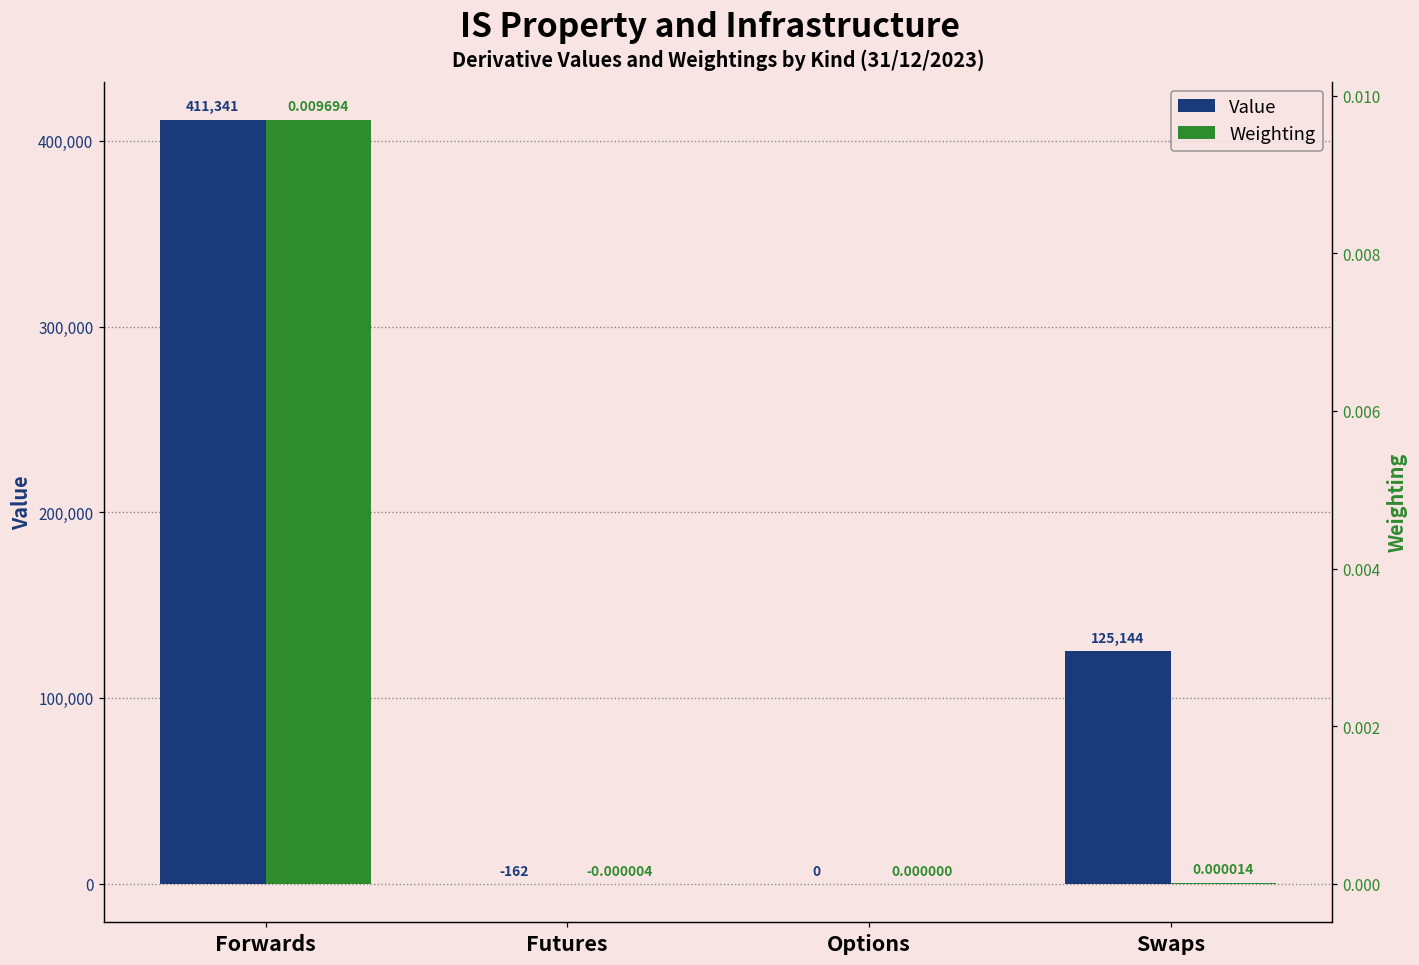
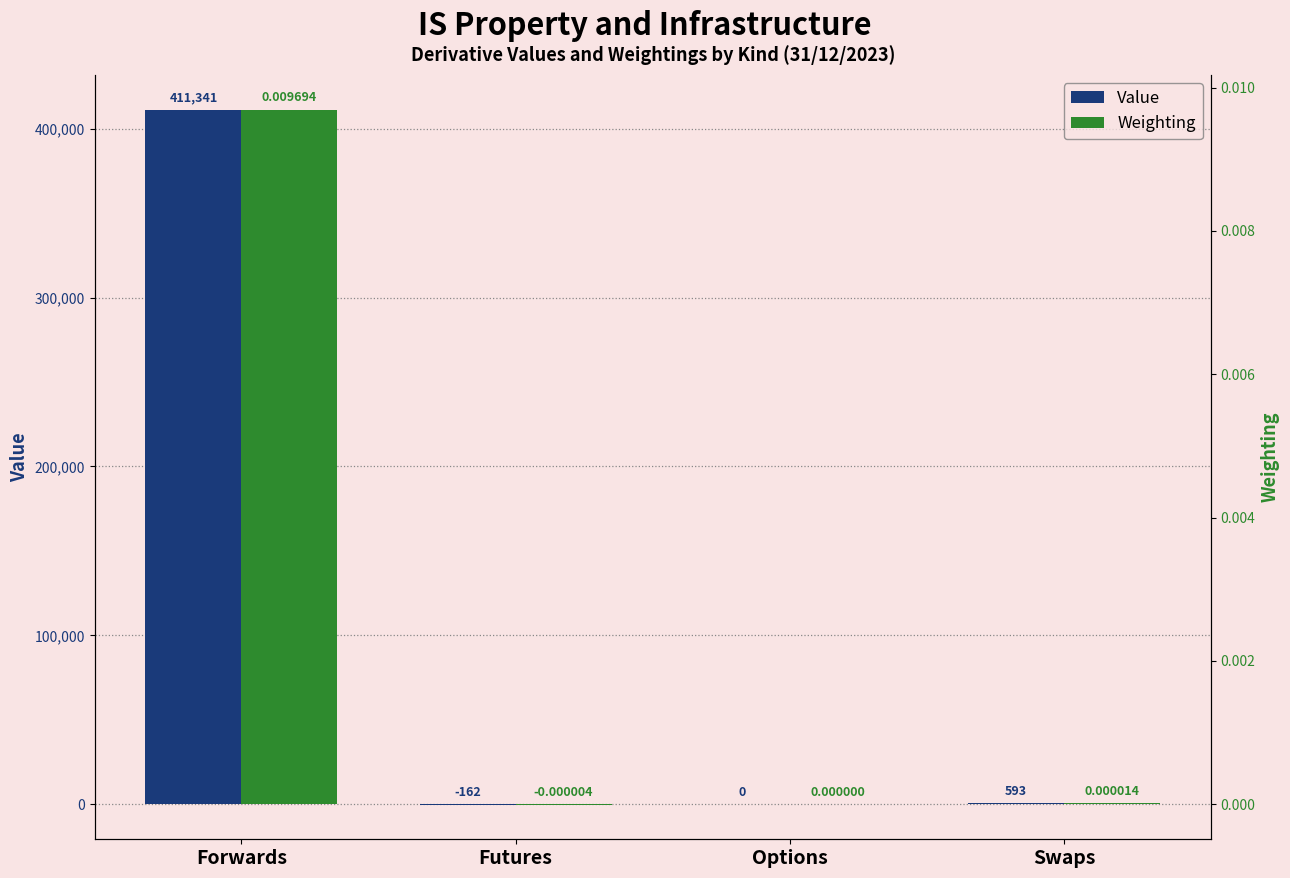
Value, Swaps: 125,144 -> 593
